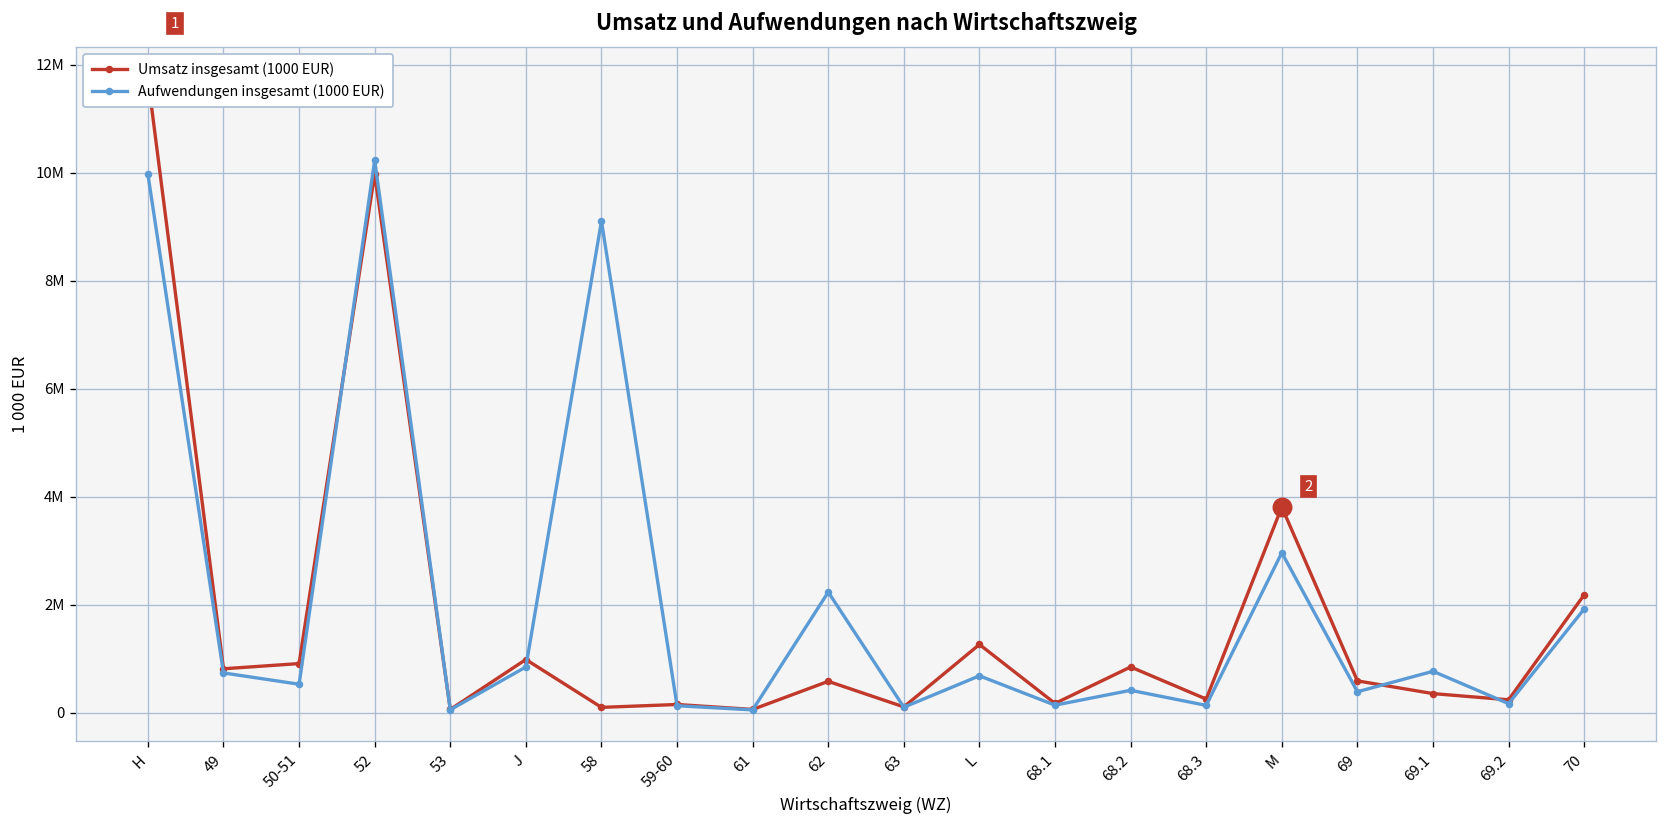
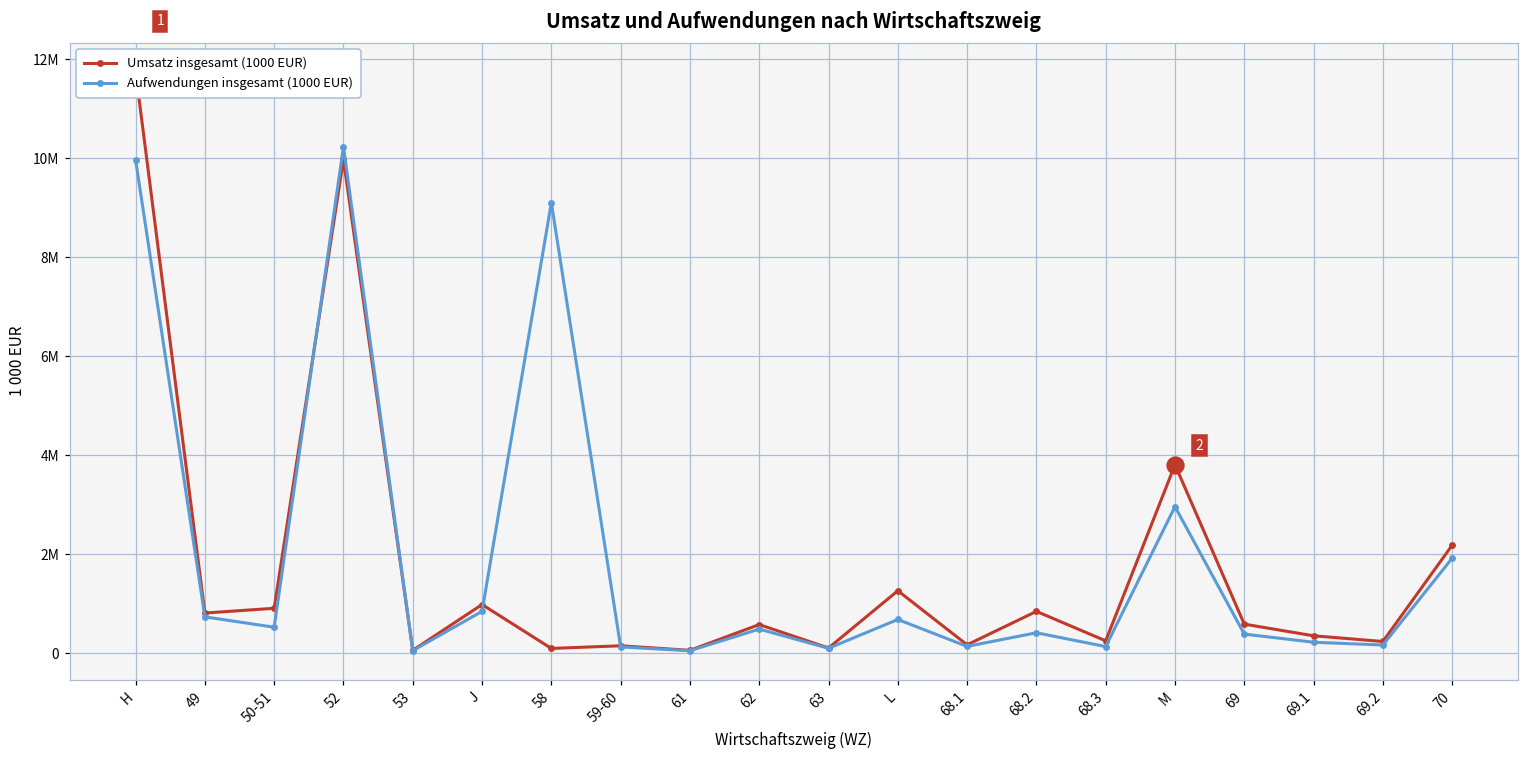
Aufwendungen insgesamt (1000 EUR), 62: 2200000 -> 500000
Aufwendungen insgesamt (1000 EUR), 69.1: 800000 -> 200000
